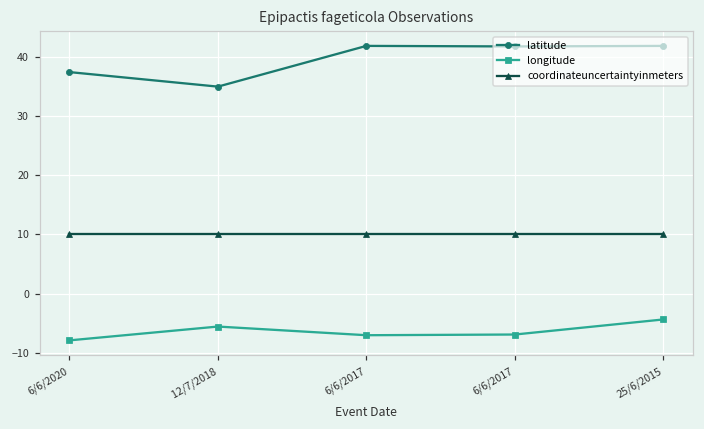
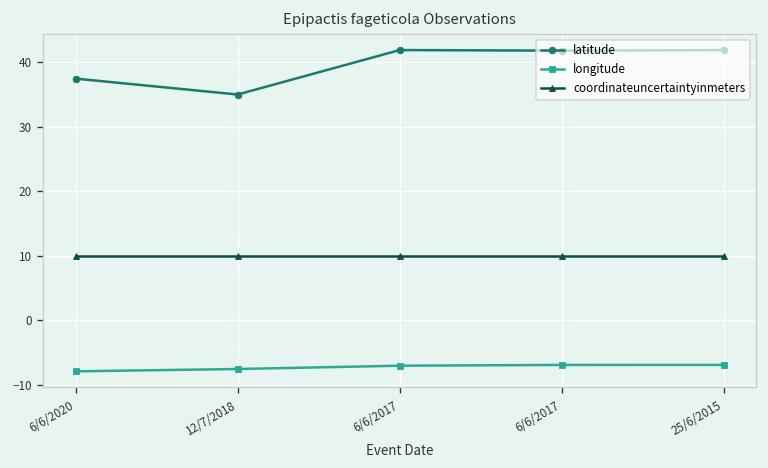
longitude, 12/7/2018: -6 -> -8
longitude, 25/6/2015: -4 -> -7
